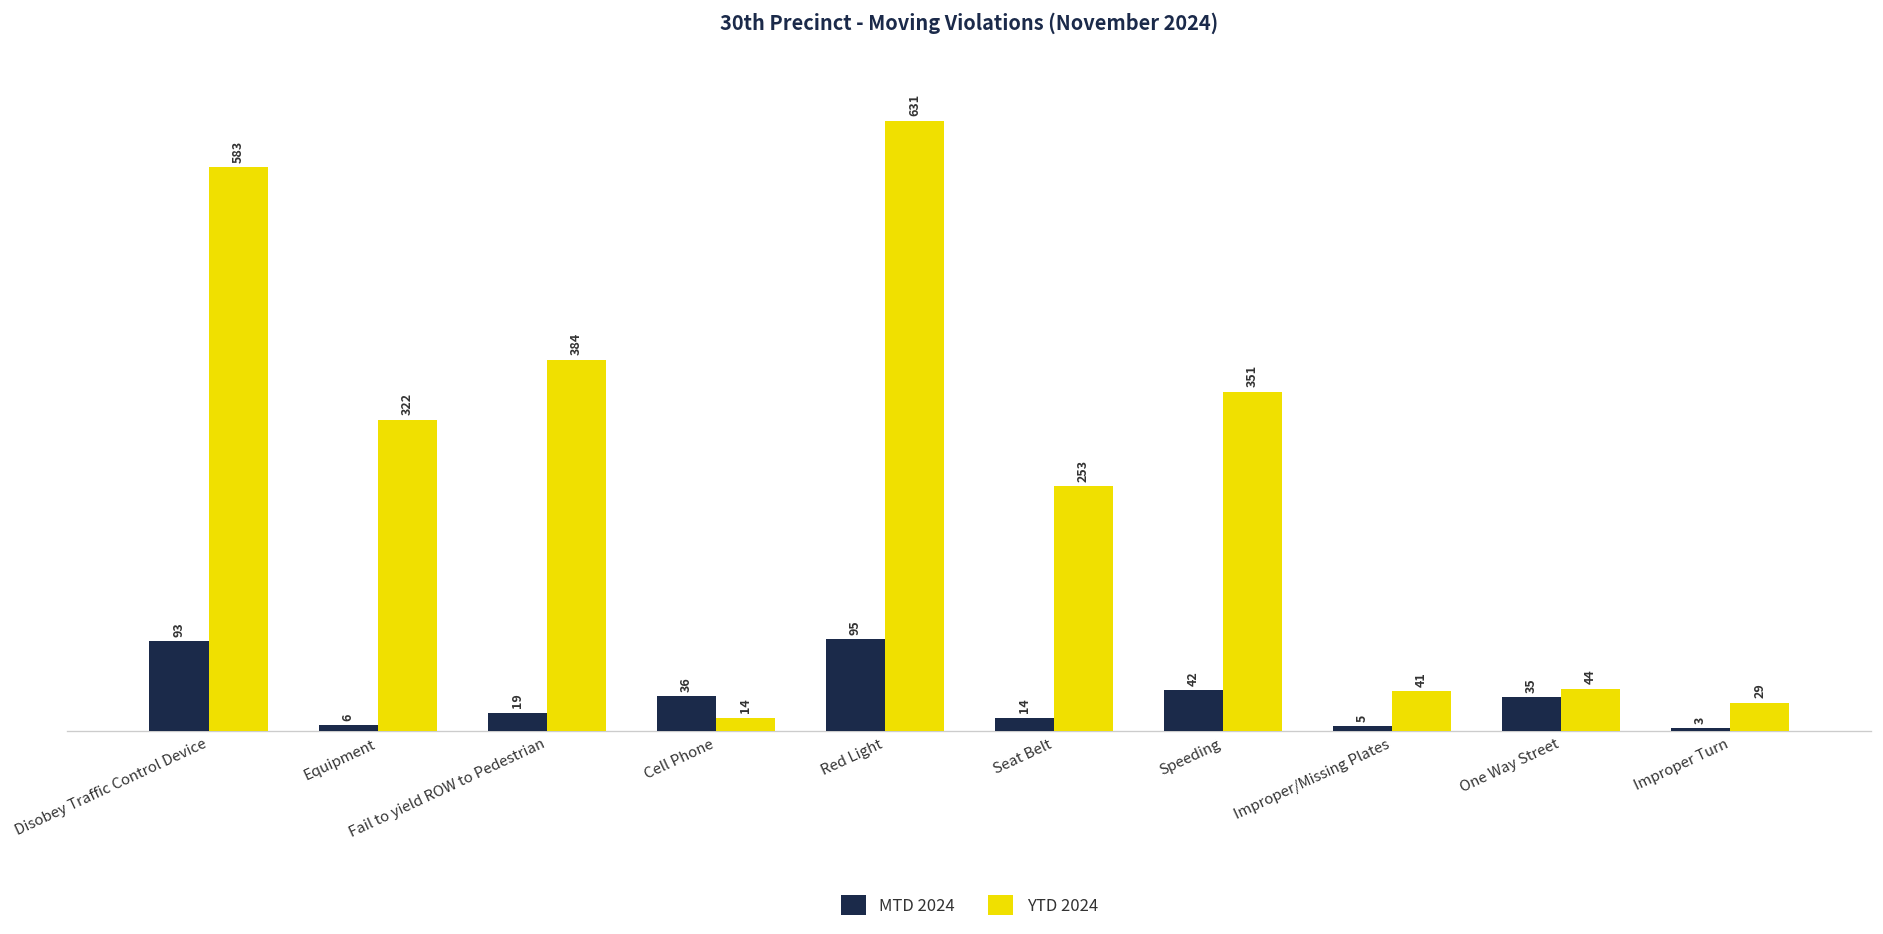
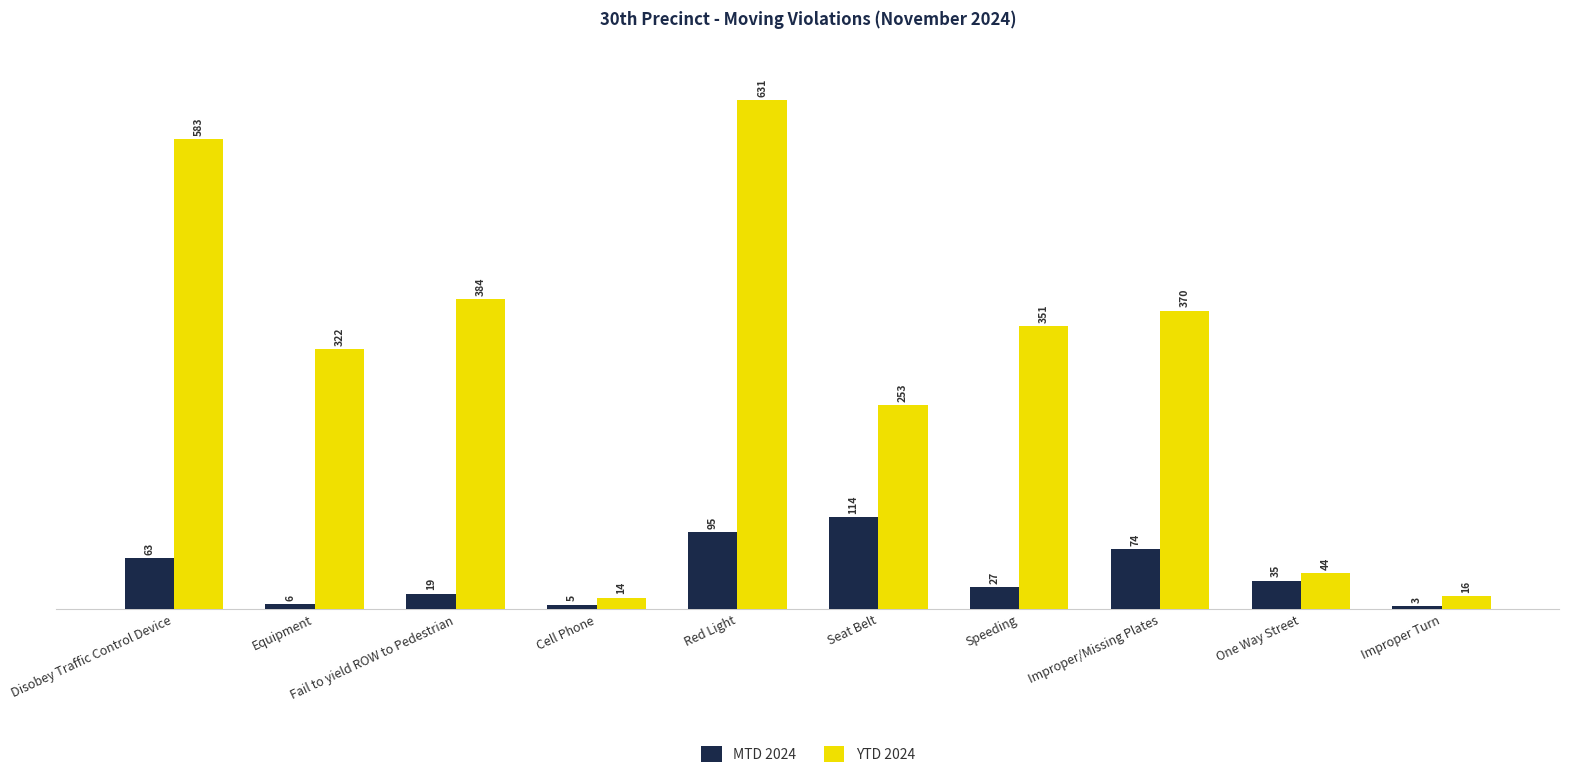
MTD 2024, Disobey Traffic Control Device: 93 -> 63
MTD 2024, Cell Phone: 36 -> 5
MTD 2024, Seat Belt: 14 -> 114
MTD 2024, Speeding: 42 -> 27
MTD 2024, Improper/Missing Plates: 5 -> 74
YTD 2024, Improper/Missing Plates: 41 -> 370
YTD 2024, Improper Turn: 29 -> 16
